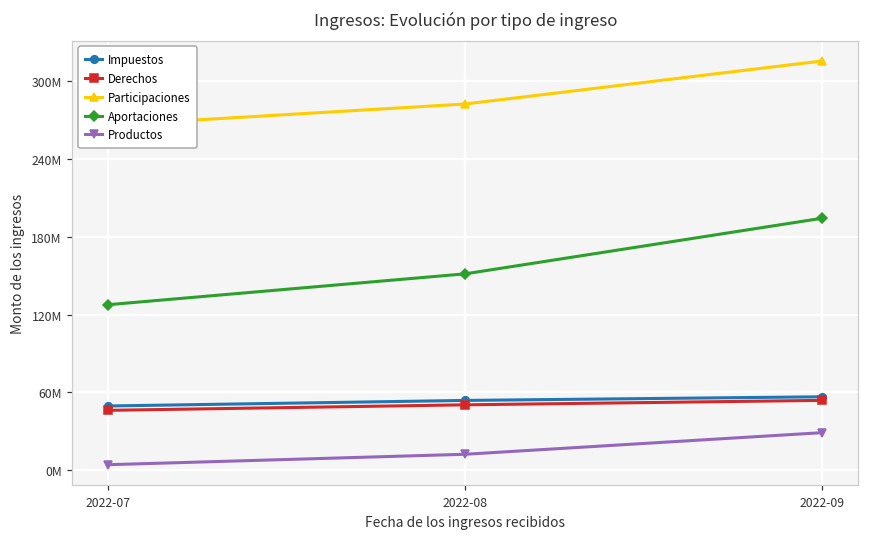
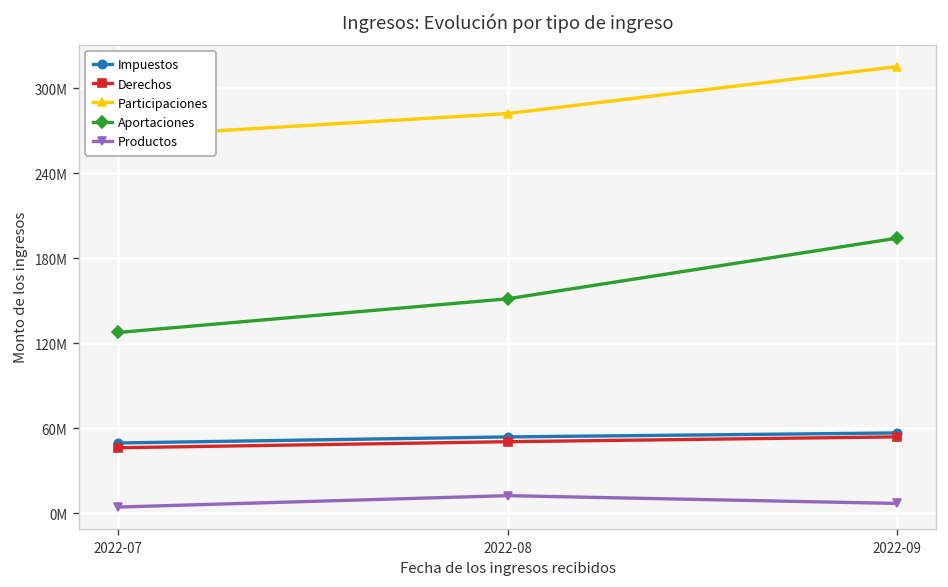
Productos, 2022-09: 29000000 -> 7000000
